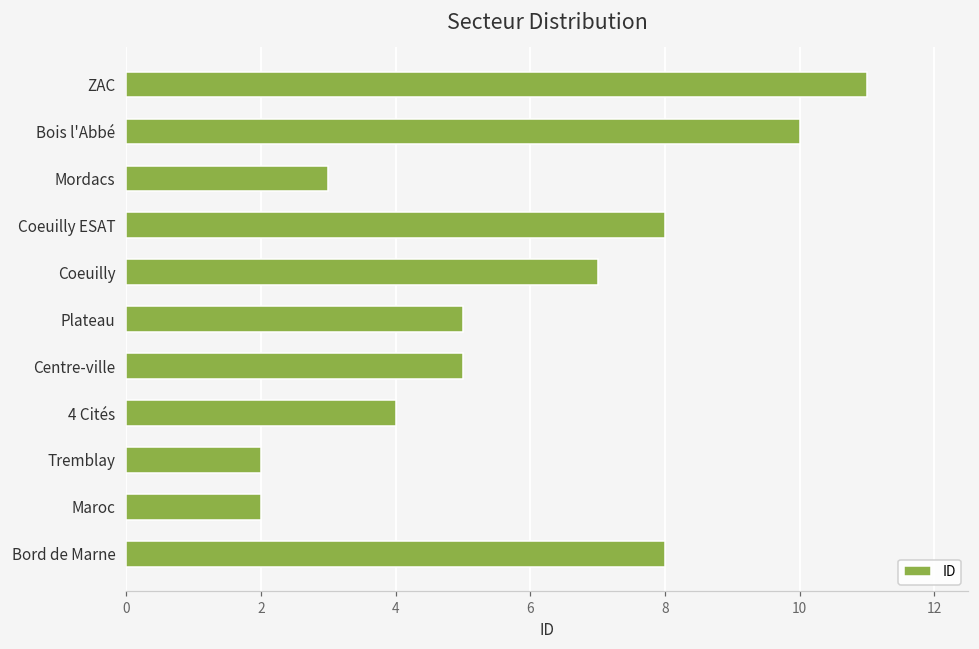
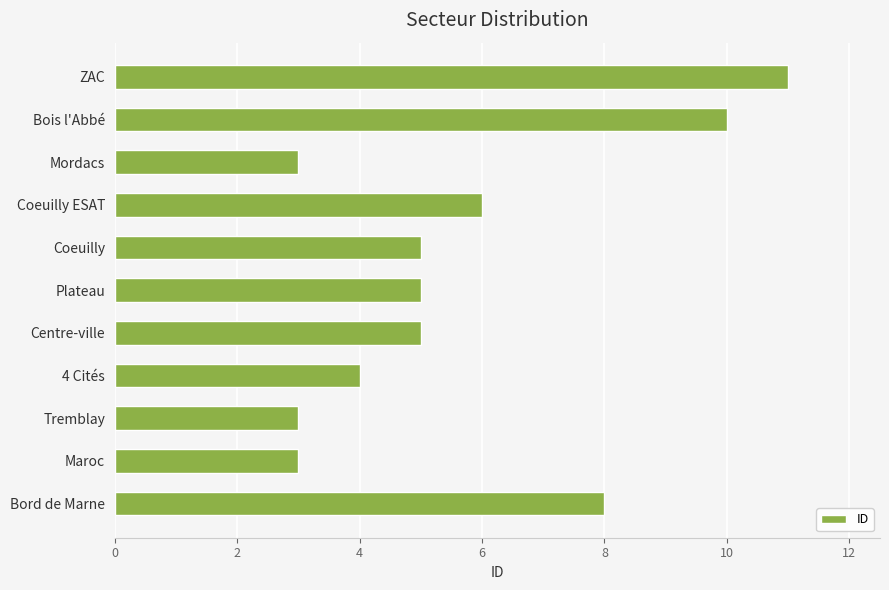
Coeuilly ESAT: 8 -> 6
Coeuilly: 7 -> 5
Tremblay: 2 -> 3
Maroc: 2 -> 3
